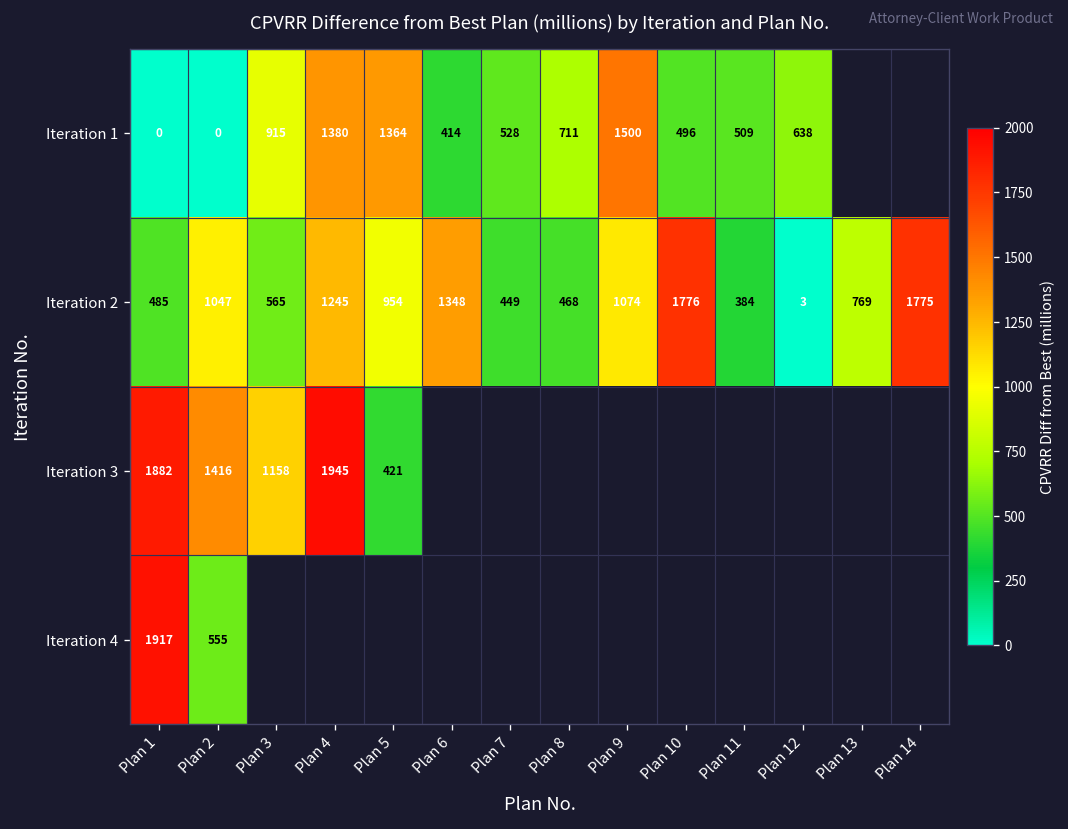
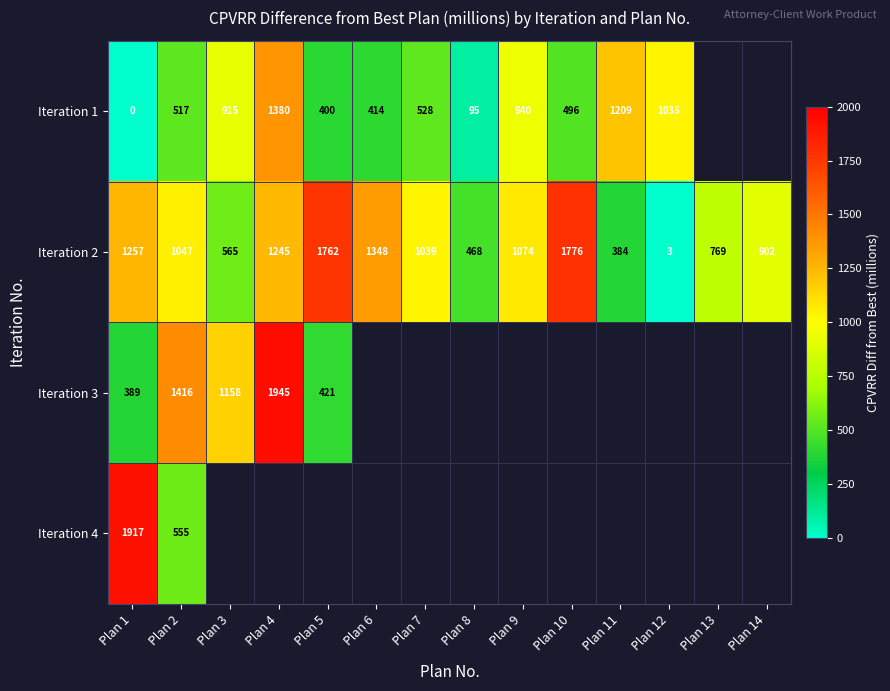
Iteration 1, Plan 2: 0 -> 517
Iteration 1, Plan 5: 1364 -> 400
Iteration 1, Plan 8: 711 -> 95
Iteration 1, Plan 9: 1500 -> 940
Iteration 1, Plan 11: 509 -> 1209
Iteration 1, Plan 12: 638 -> 1035
Iteration 2, Plan 1: 485 -> 1257
Iteration 2, Plan 5: 954 -> 1762
Iteration 2, Plan 7: 449 -> 1039
Iteration 2, Plan 14: 1775 -> 902
Iteration 3, Plan 1: 1882 -> 389
